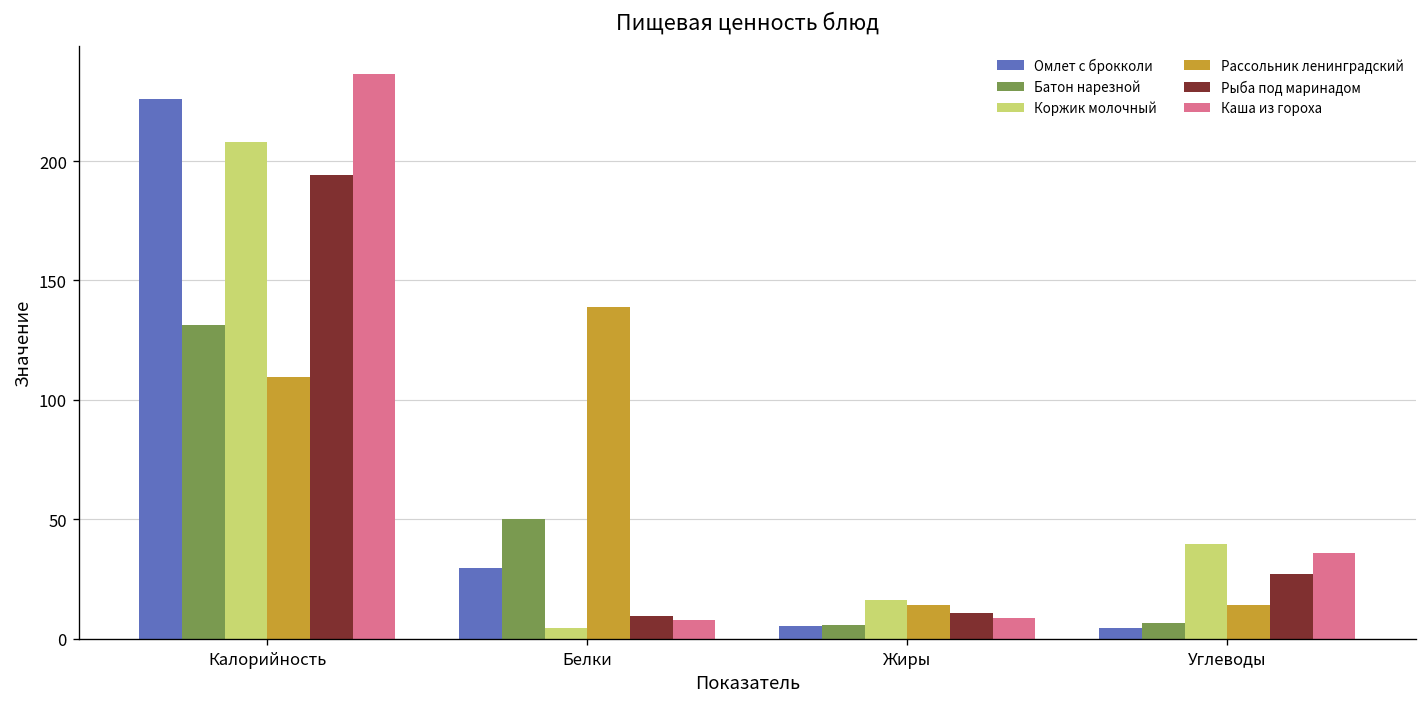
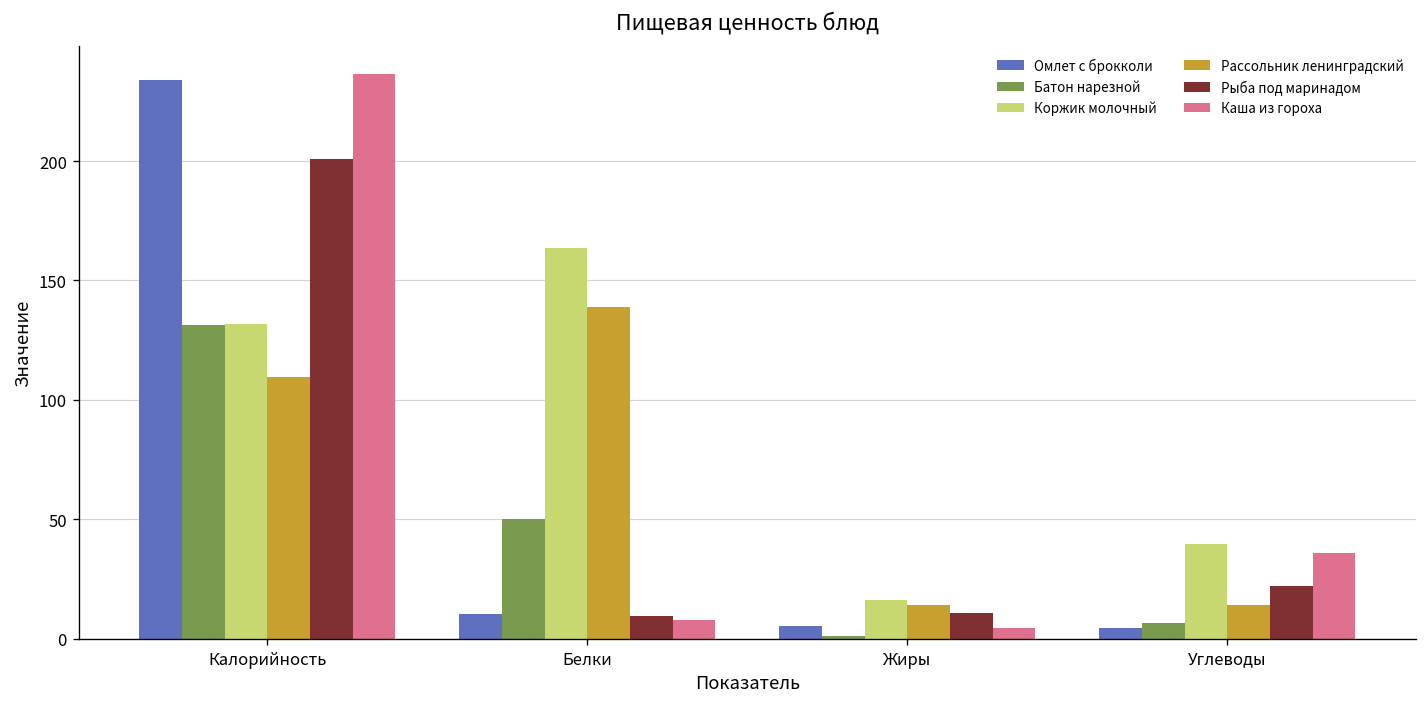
Омлет с брокколи, Калорийность: 226 -> 234
Коржик молочный, Калорийность: 208 -> 132
Рыба под маринадом, Калорийность: 194 -> 201
Омлет с брокколи, Белки: 30 -> 11
Коржик молочный, Белки: 5 -> 164
Батон нарезной, Жиры: 6 -> 1
Каша из гороха, Жиры: 9 -> 5
Рыба под маринадом, Углеводы: 27 -> 22
